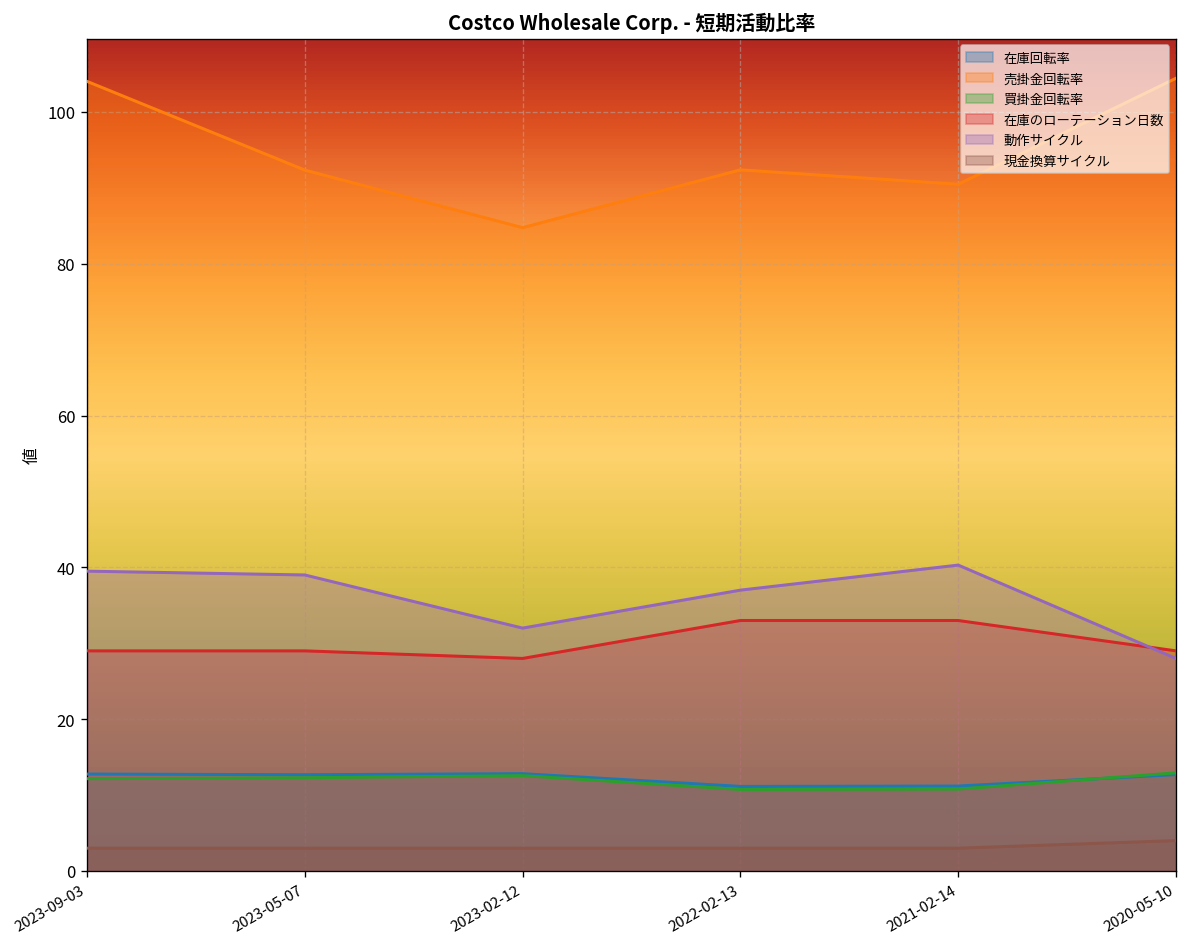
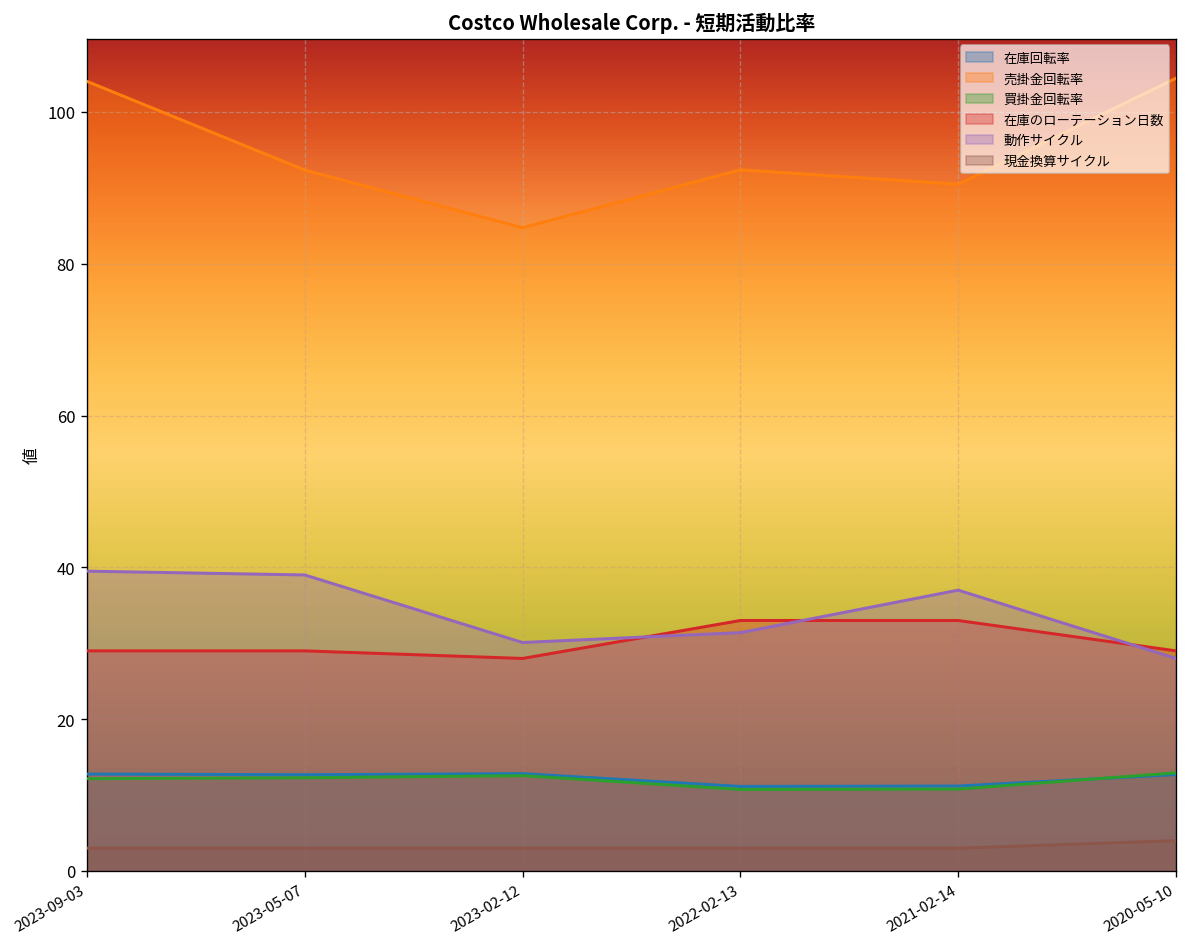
動作サイクル, 2023-02-12: 32 -> 30
動作サイクル, 2022-02-13: 37 -> 31
動作サイクル, 2021-02-14: 40 -> 37
